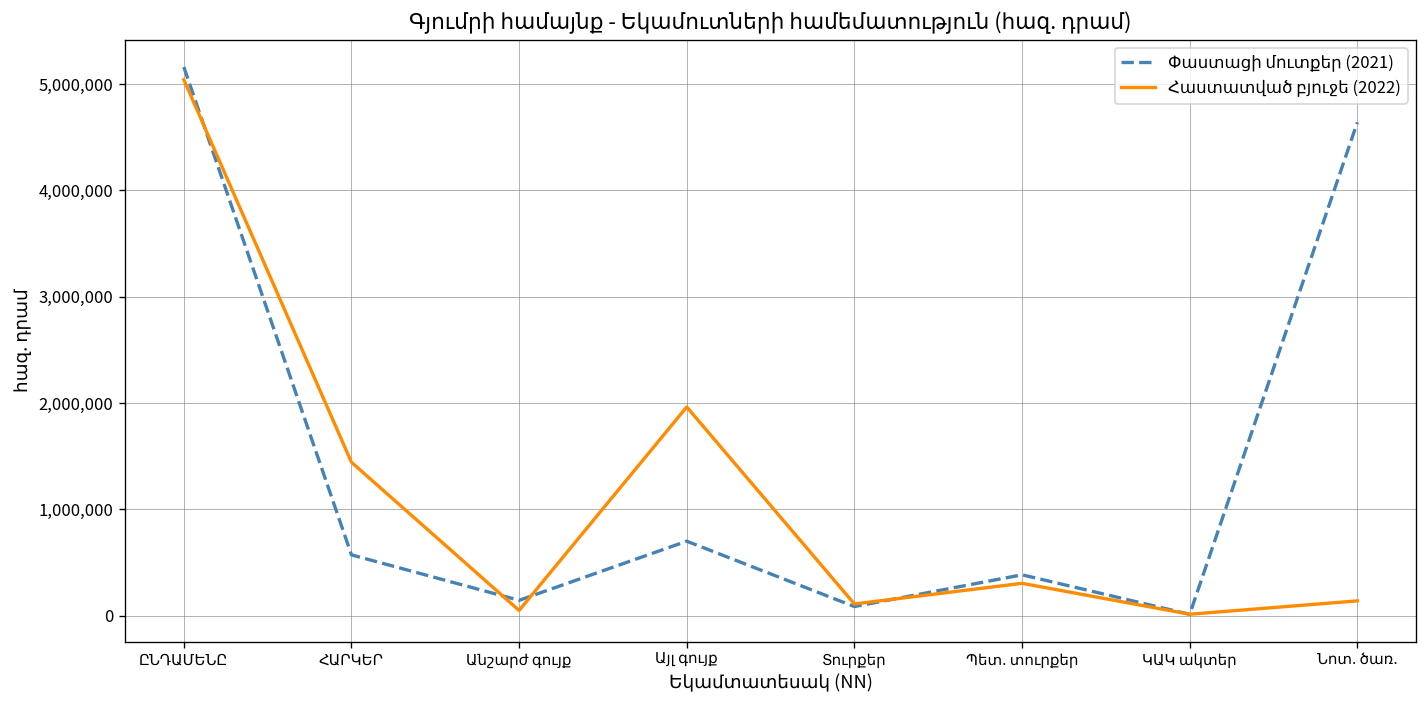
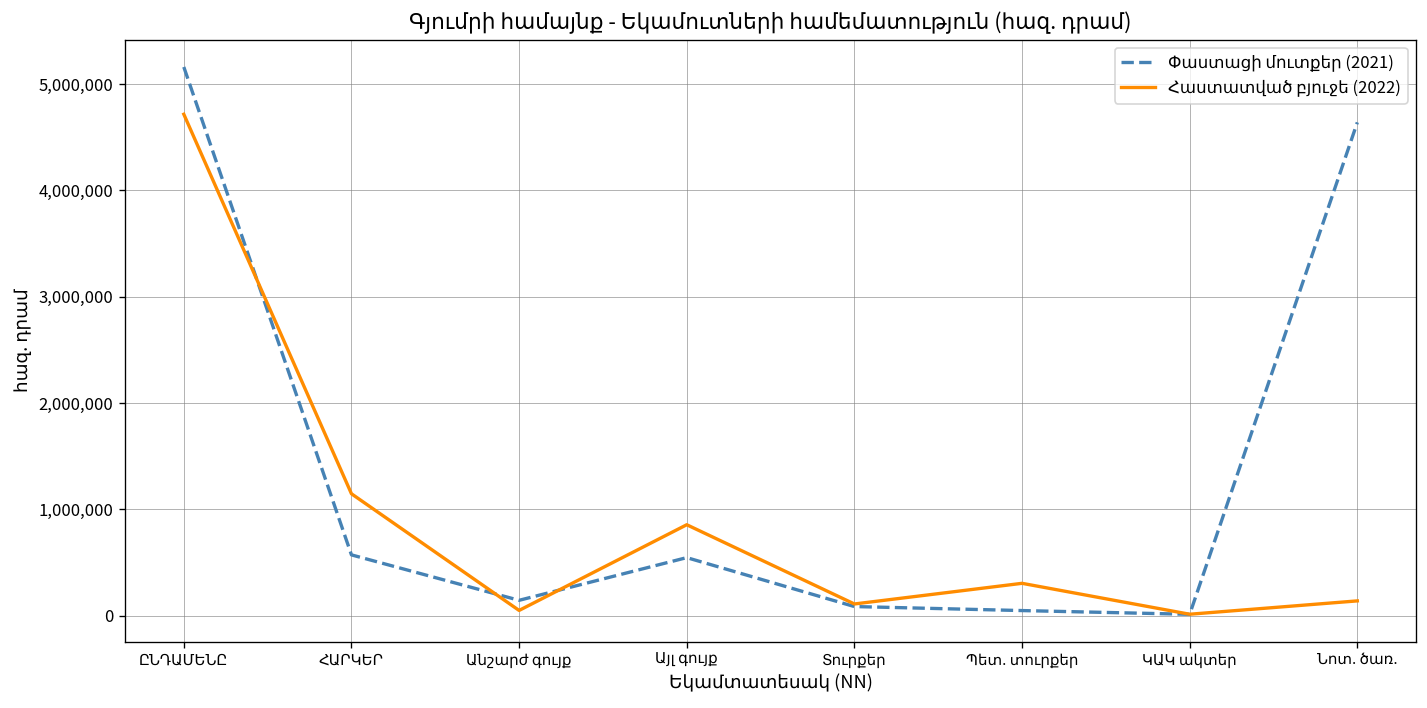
Հաստատված բյուջե (2022), ԸՆԴԱՄԵՆԸ: 5,000,000 -> 4,700,000
Հաստատված բյուջե (2022), ՀԱՐԿԵՐ: 1,400,000 -> 1,100,000
Փաստացի մուտքեր (2021), Այլ գույք: 700,000 -> 500,000
Հաստատված բյուջե (2022), Այլ գույք: 2,000,000 -> 900,000
Փաստացի մուտքեր (2021), Պետ. տուրքեր: 400,000 -> 0
